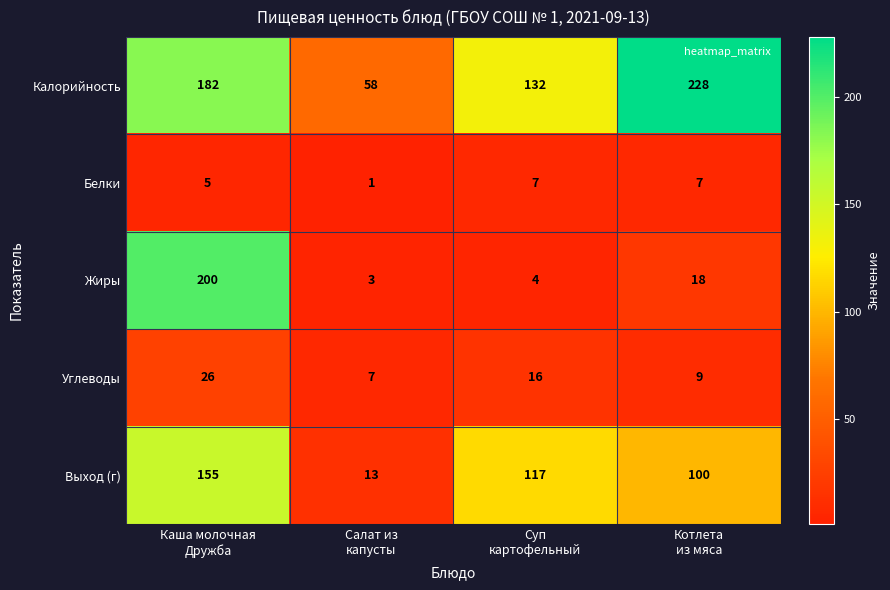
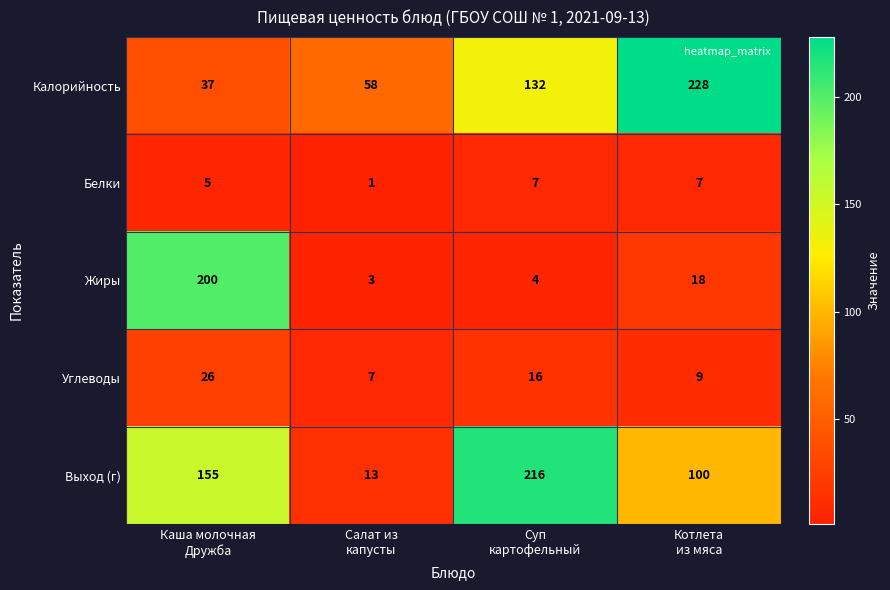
Калорийность, Каша молочная Дружба: 182 -> 37
Выход (г), Суп картофельный: 117 -> 216
